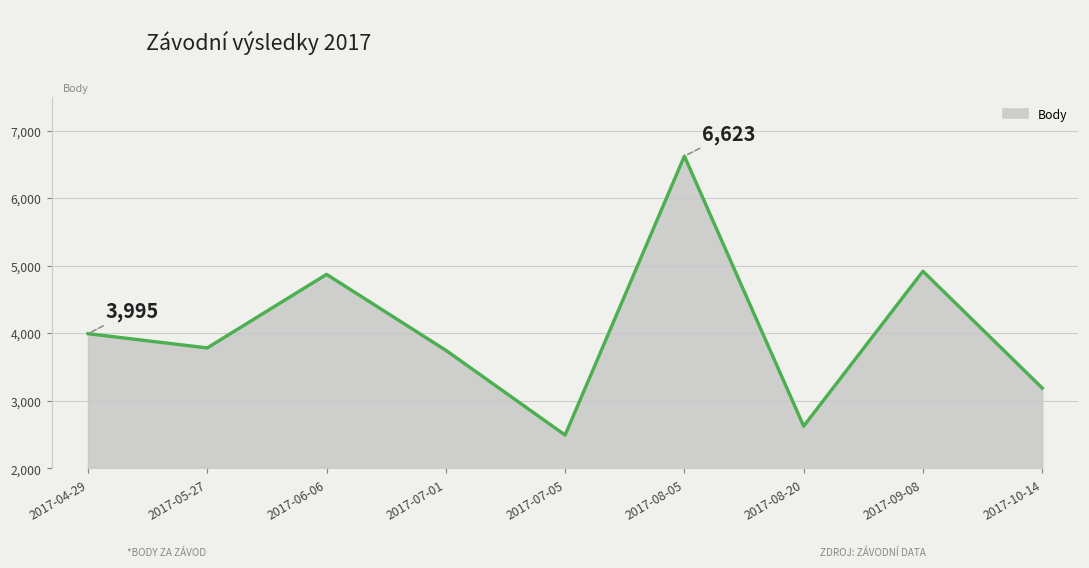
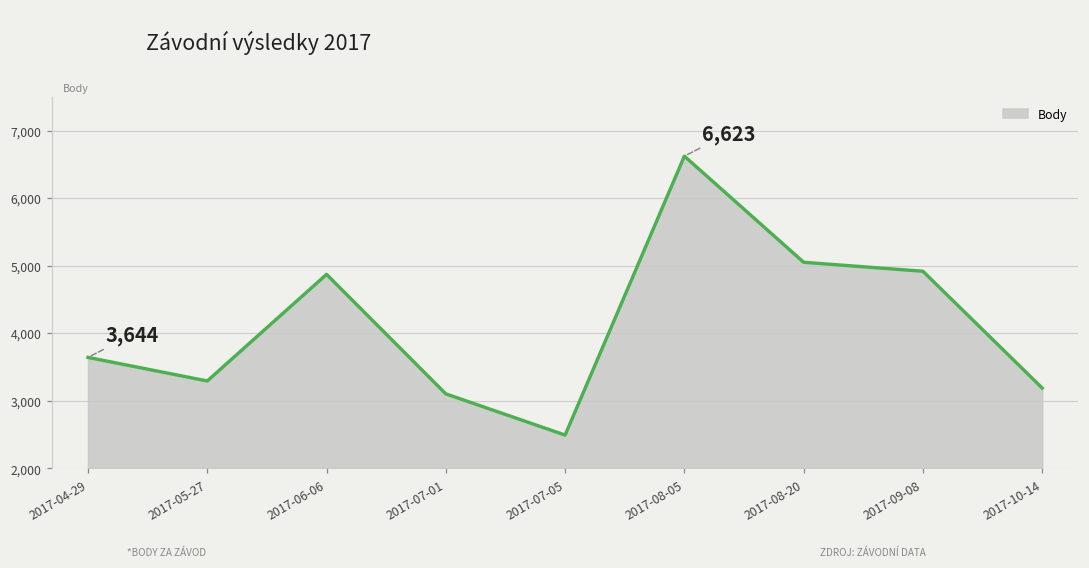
2017-04-29: 3,995 -> 3,644
2017-05-27: 3,800 -> 3,300
2017-07-01: 3,700 -> 3,100
2017-08-20: 2,600 -> 5,100
